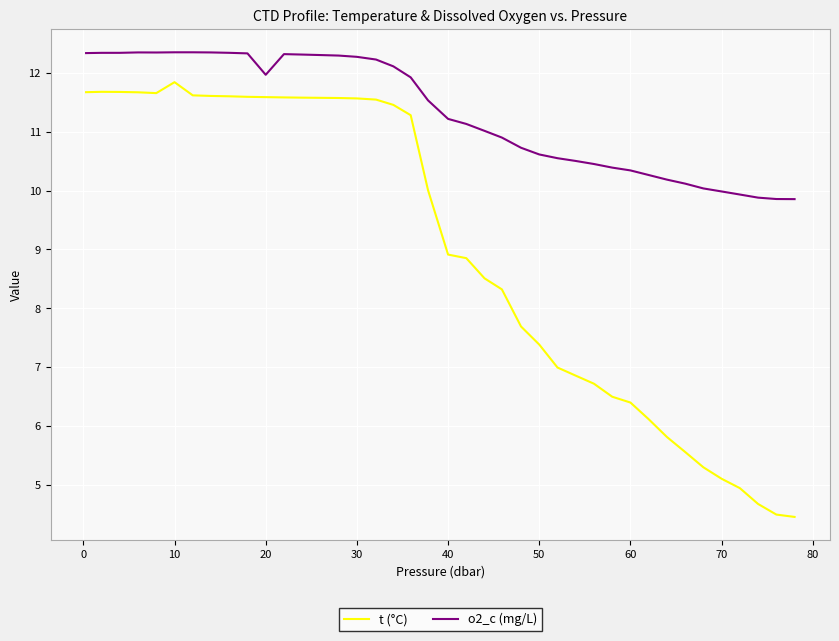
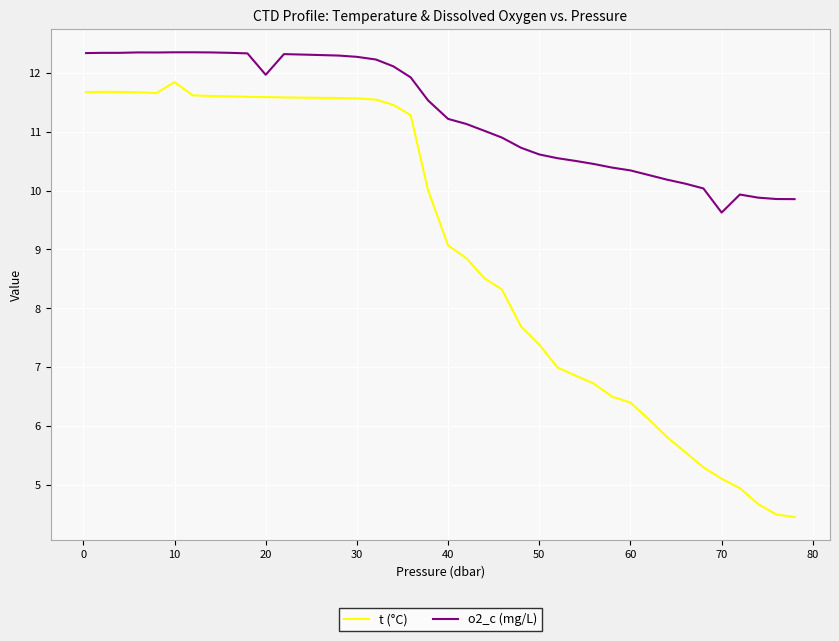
t (°C), 40: 8.9 -> 9.1
o2_c (mg/L), 70: 10.0 -> 9.6
